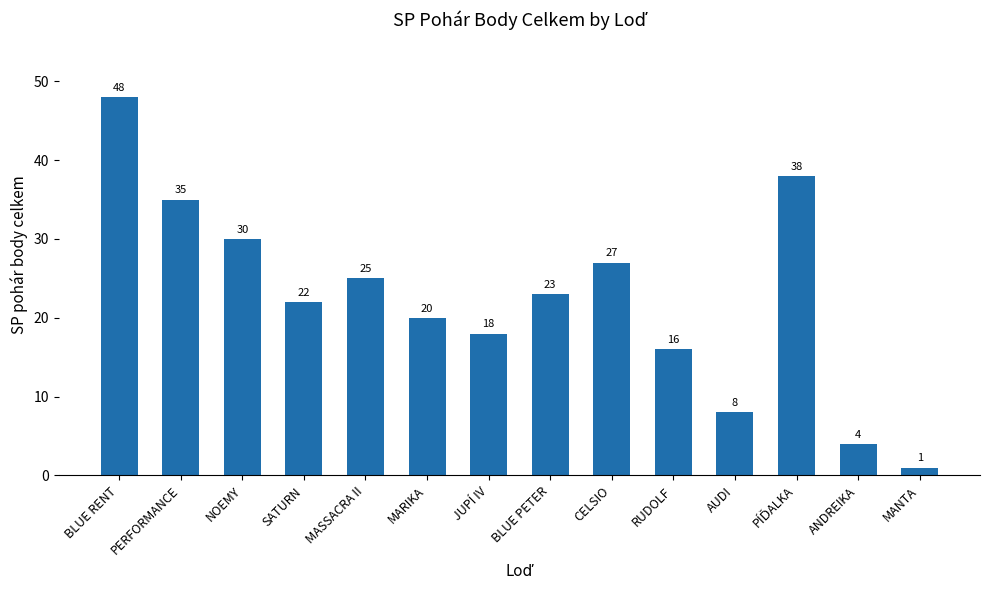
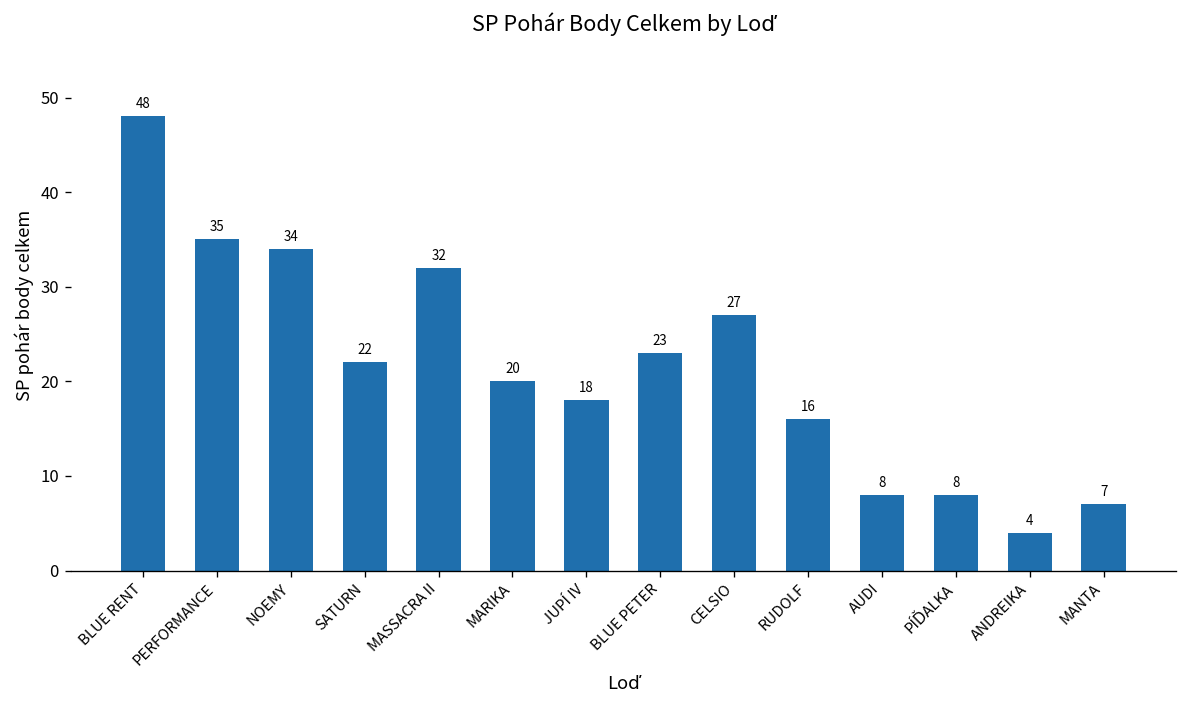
NOEMY: 30 -> 34
MASSACRA II: 25 -> 32
PÍĎALKA: 38 -> 8
MANTA: 1 -> 7
